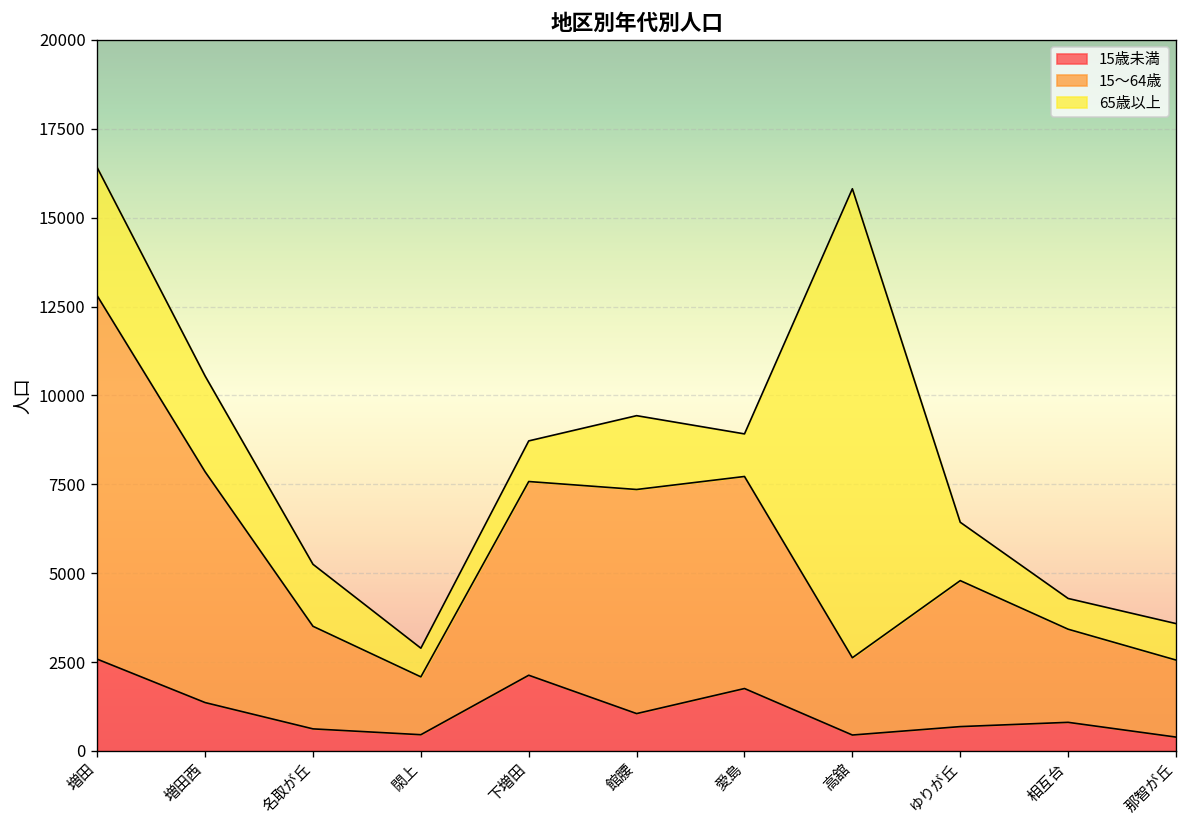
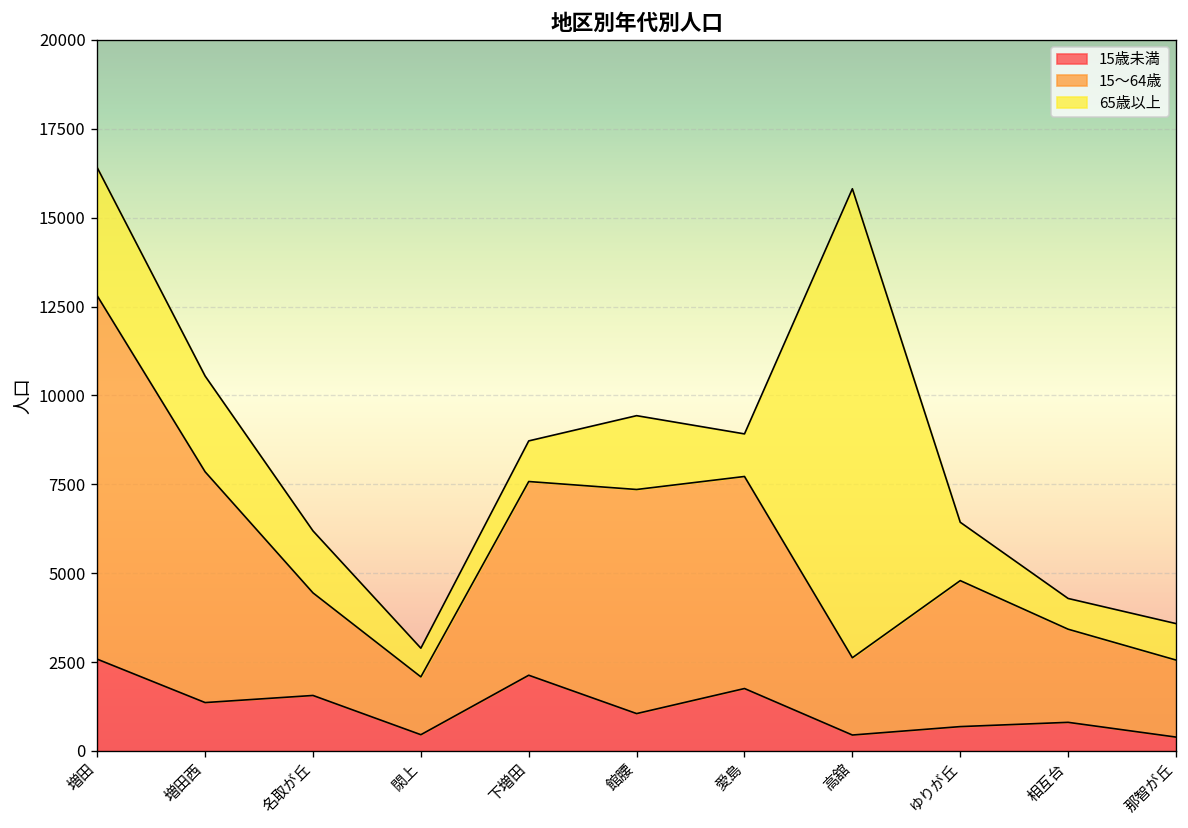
15歳未満, 名取が丘: 600 -> 1600
